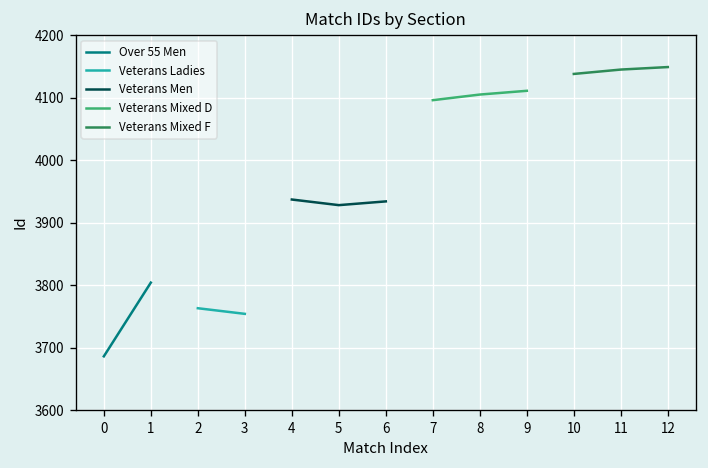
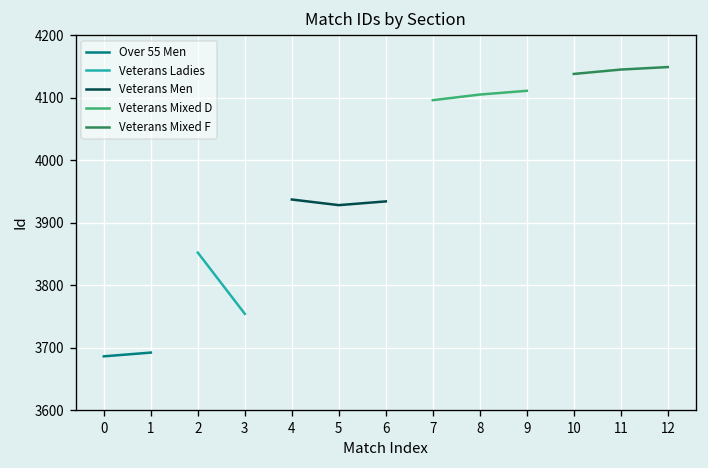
Over 55 Men, 1: 3800 -> 3690
Veterans Ladies, 2: 3760 -> 3850
